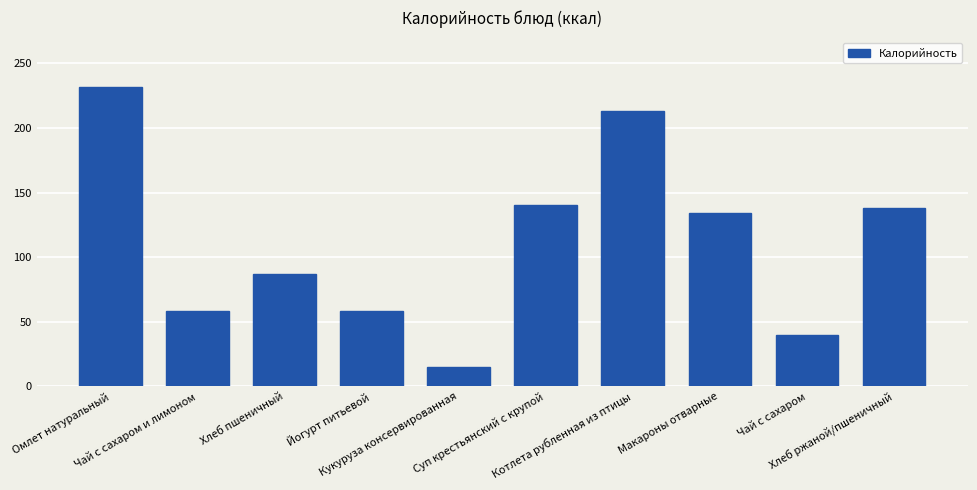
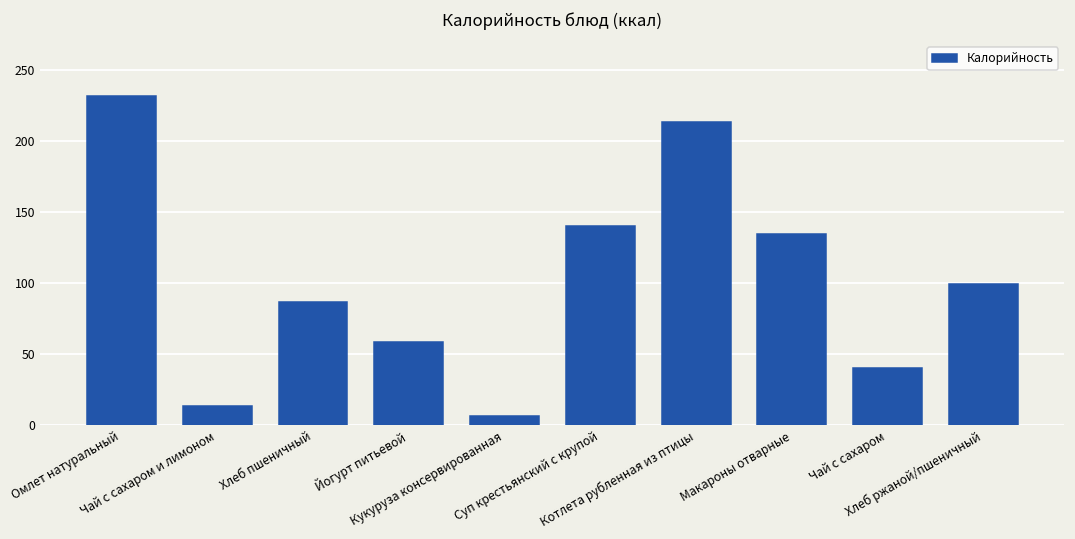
Чай с сахаром и лимоном: 59 -> 13
Кукуруза консервированная: 15 -> 6
Хлеб ржаной/пшеничный: 138 -> 100
